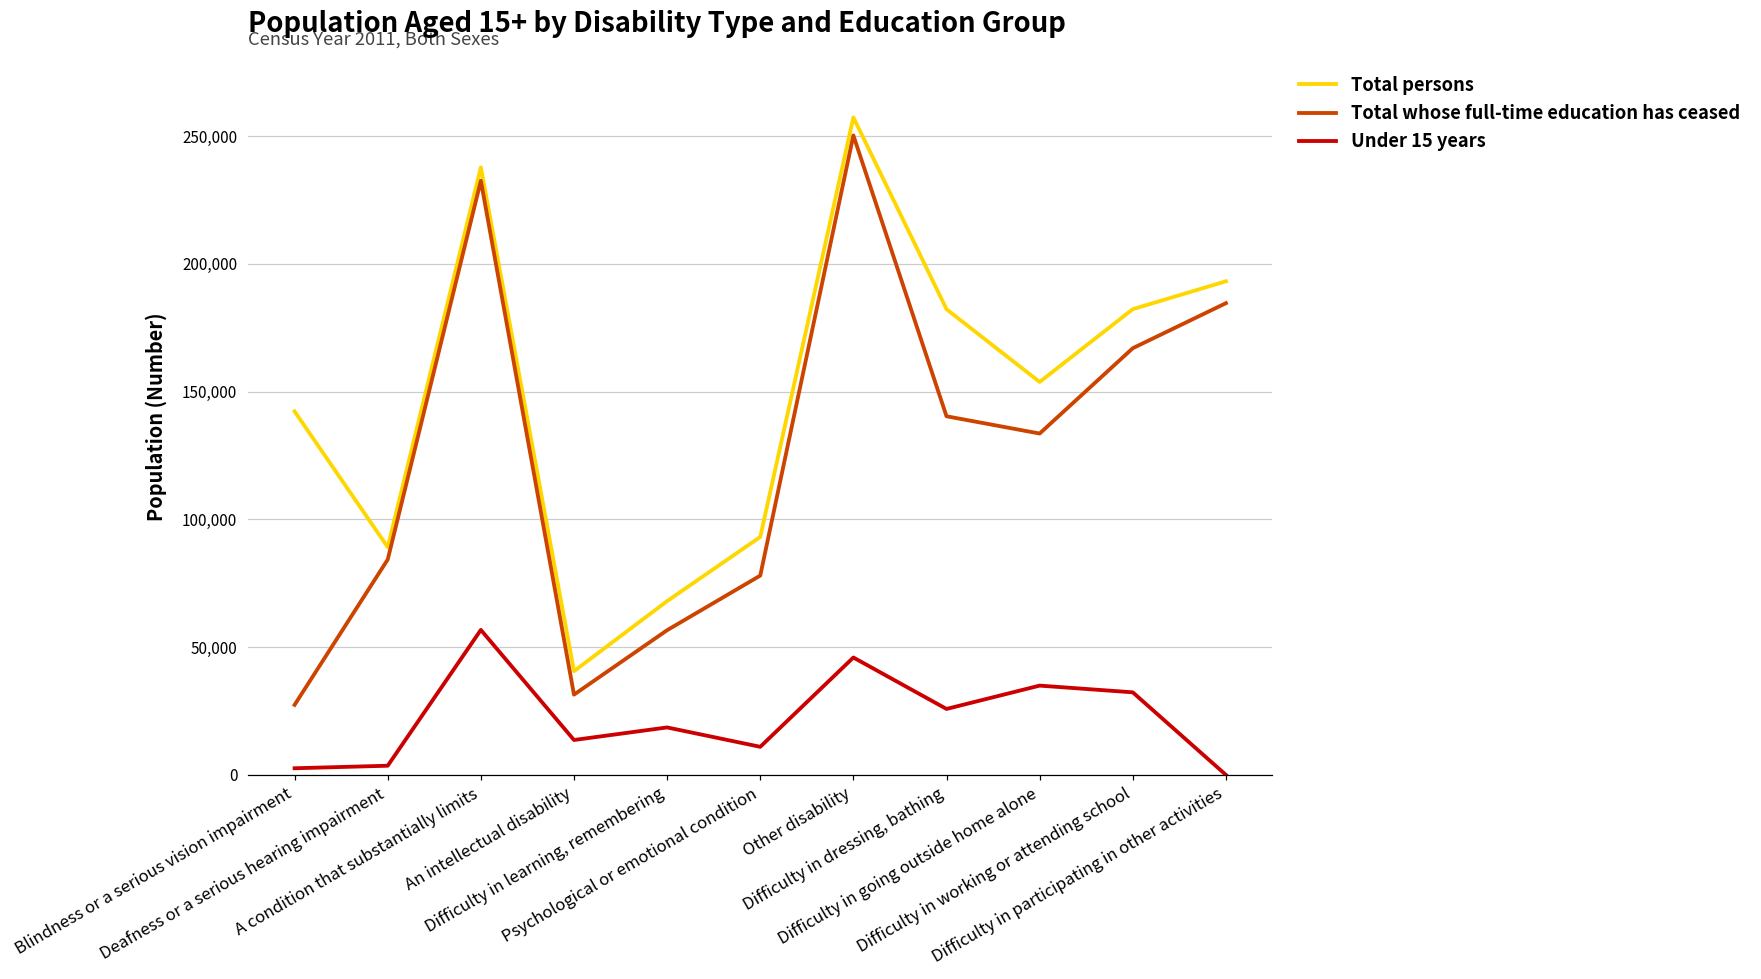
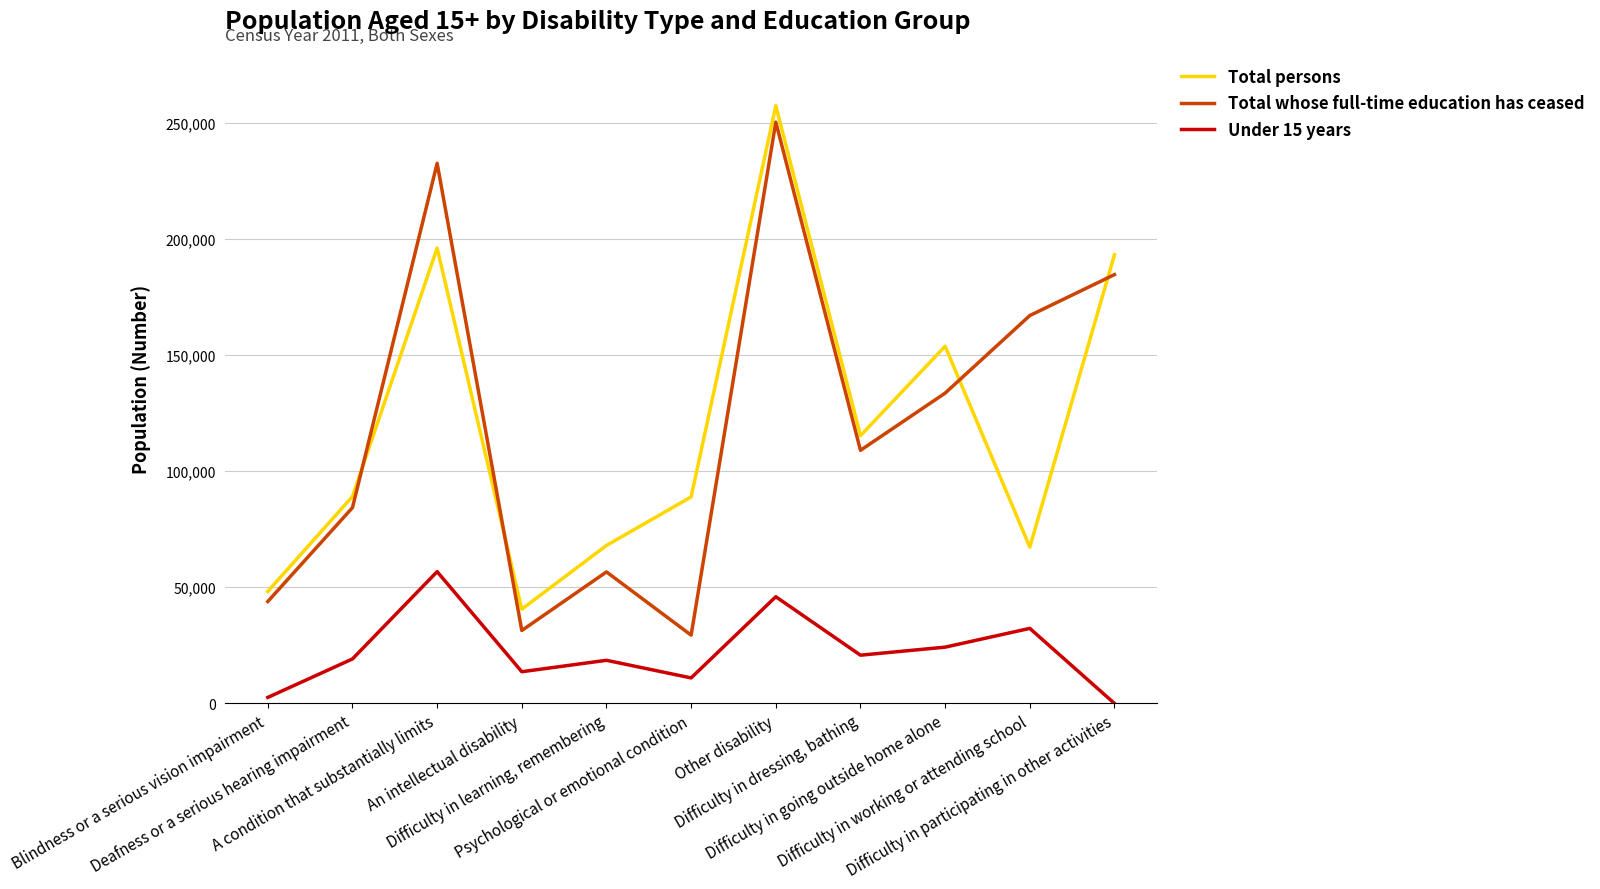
Total persons, Blindness or a serious vision impairment: 142,000 -> 48,000
Total whose full-time education has ceased, Blindness or a serious vision impairment: 27,000 -> 44,000
Under 15 years, Deafness or a serious hearing impairment: 4,000 -> 19,000
Total persons, A condition that substantially limits: 238,000 -> 196,000
Total persons, Psychological or emotional condition: 93,000 -> 89,000
Total whose full-time education has ceased, Psychological or emotional condition: 78,000 -> 29,000
Total persons, Difficulty in dressing, bathing: 182,000 -> 115,000
Total whose full-time education has ceased, Difficulty in dressing, bathing: 140,000 -> 109,000
Under 15 years, Difficulty in dressing, bathing: 26,000 -> 21,000
Under 15 years, Difficulty in going outside home alone: 35,000 -> 24,000
Total persons, Difficulty in working or attending school: 182,000 -> 67,000
